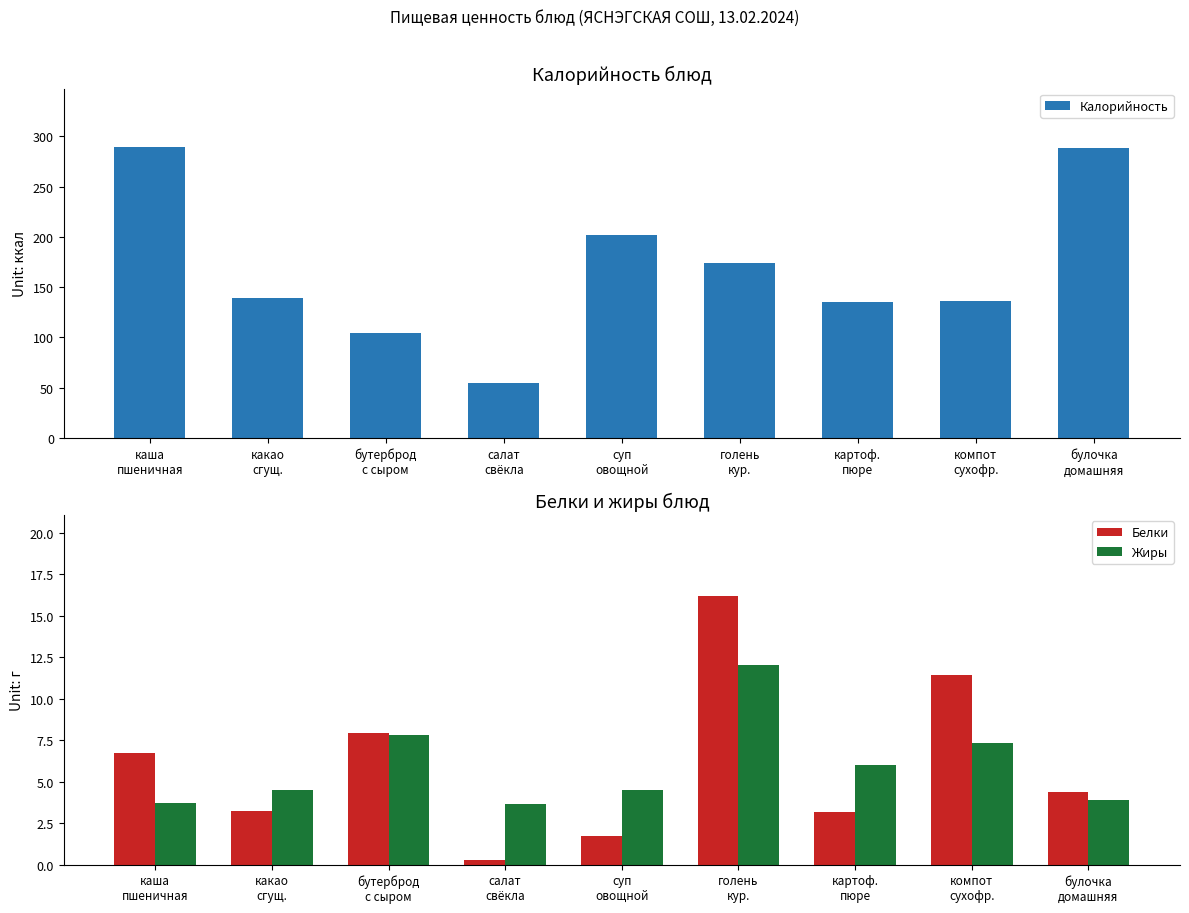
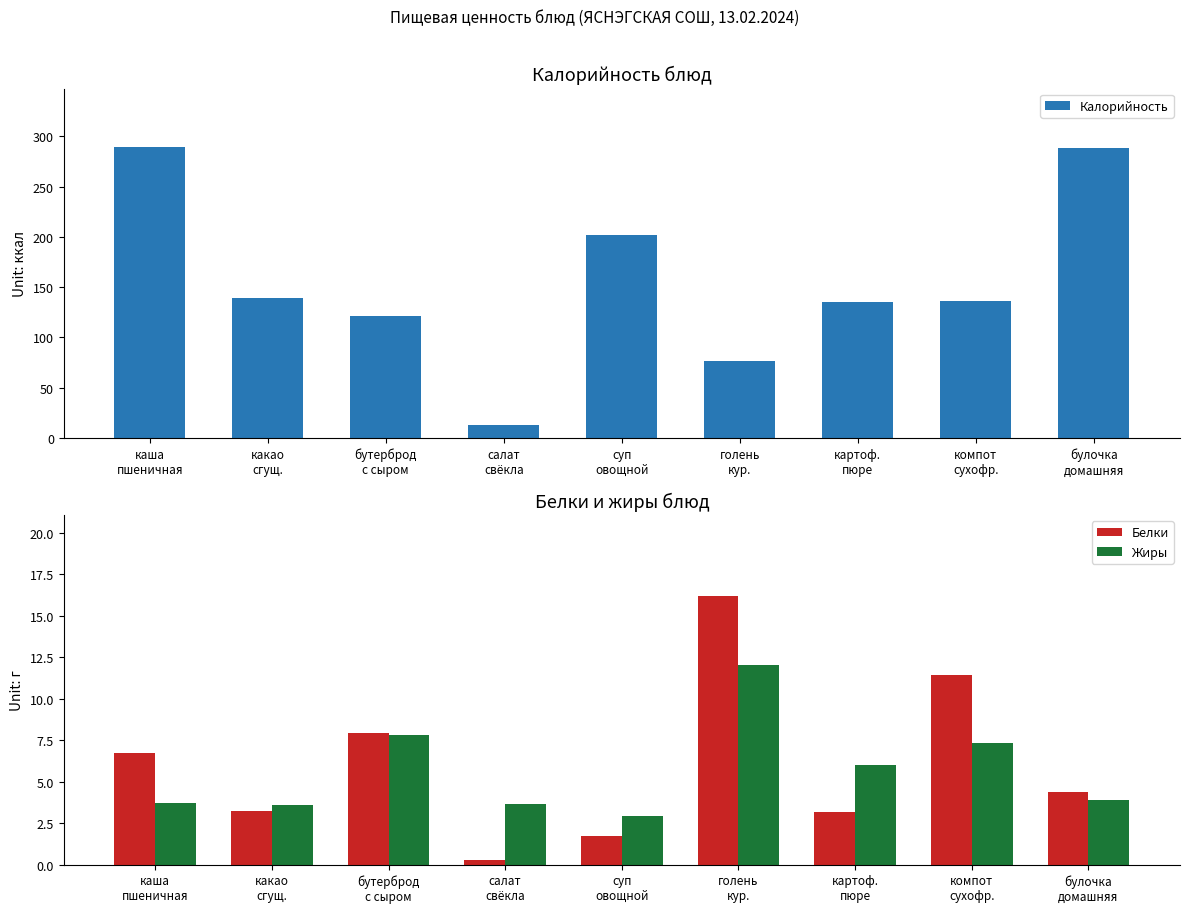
Калорийность блюд, бутерброд с сыром: 104 -> 121
Калорийность блюд, салат свёкла: 55 -> 14
Калорийность блюд, голень кур.: 174 -> 76
Белки и жиры блюд, Жиры, какао сгущ.: 4.5 -> 3.6
Белки и жиры блюд, Жиры, суп овощной: 4.5 -> 2.9
